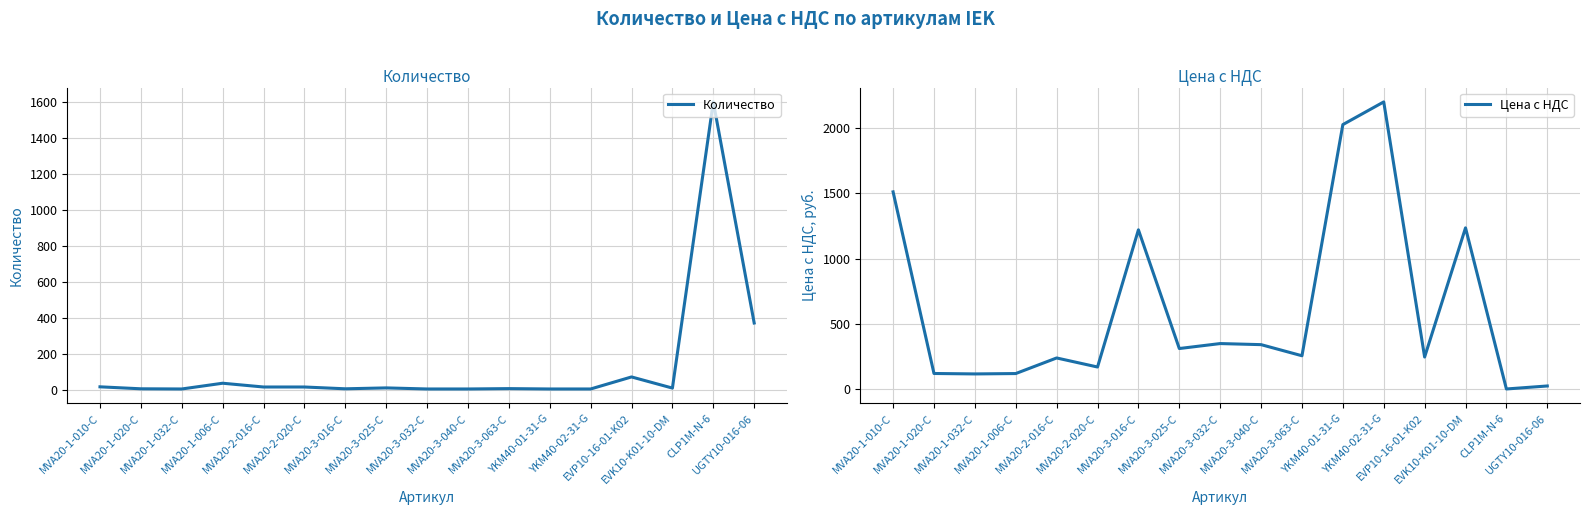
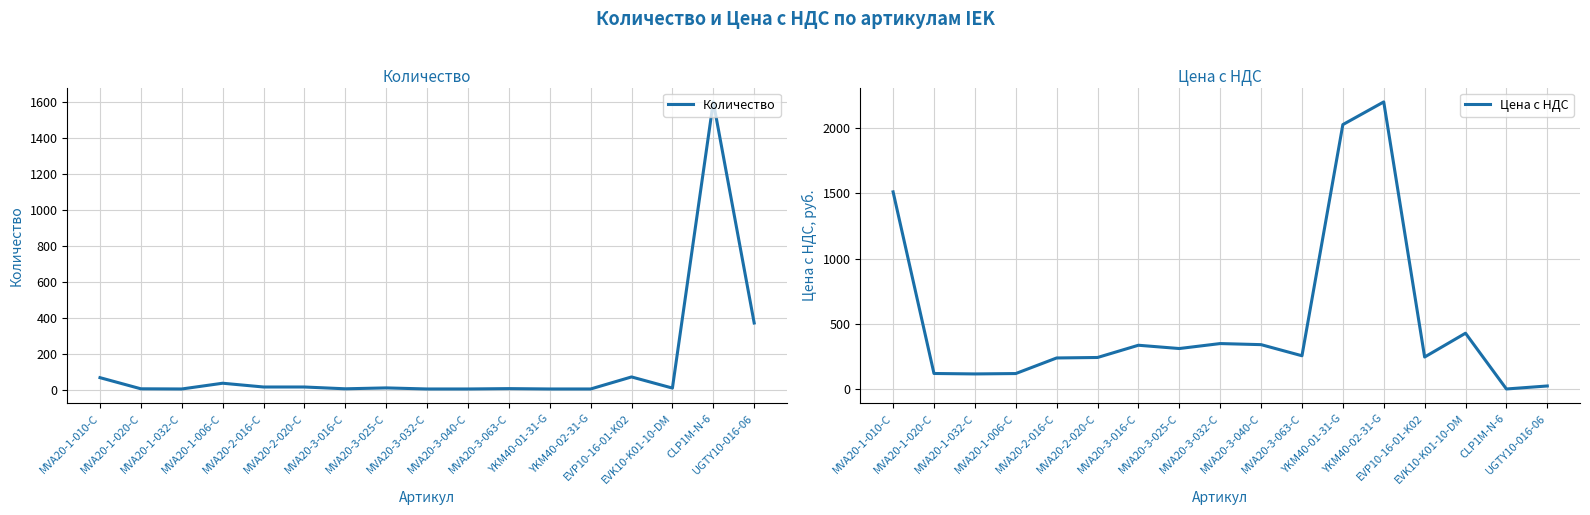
Количество, MVA20-1-010-C: 20 -> 70
Цена с НДС, MVA20-2-020-C: 170 -> 240
Цена с НДС, MVA20-3-016-C: 1220 -> 340
Цена с НДС, EVK10-K01-10-DM: 1240 -> 430
